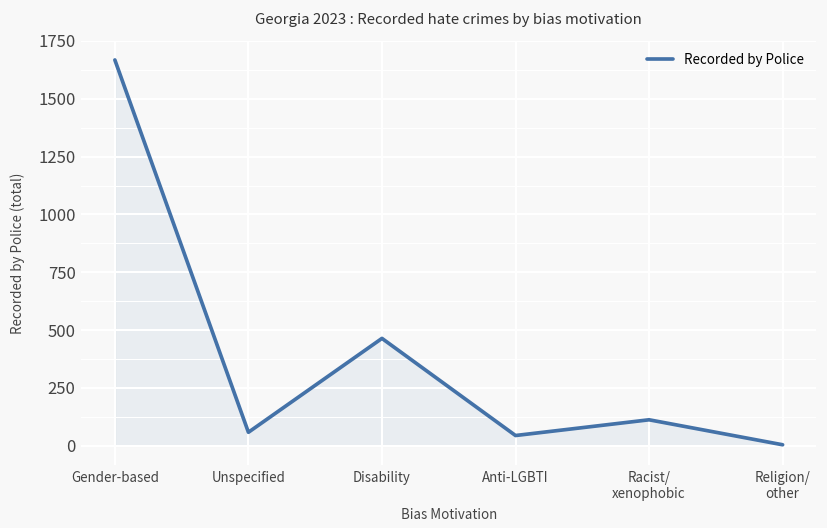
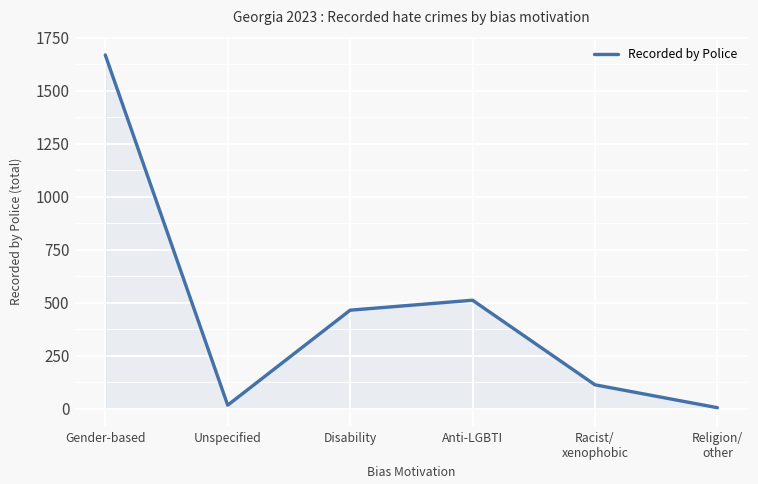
Unspecified: 60 -> 20
Anti-LGBTI: 40 -> 510
